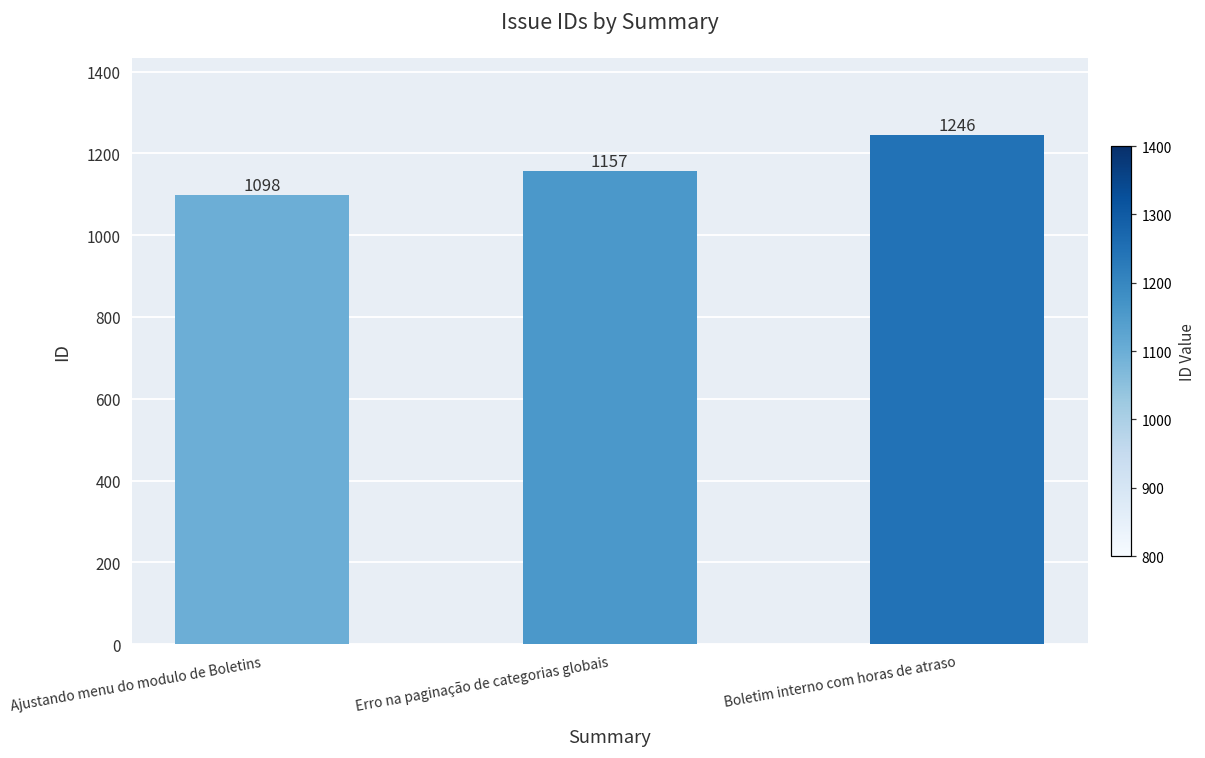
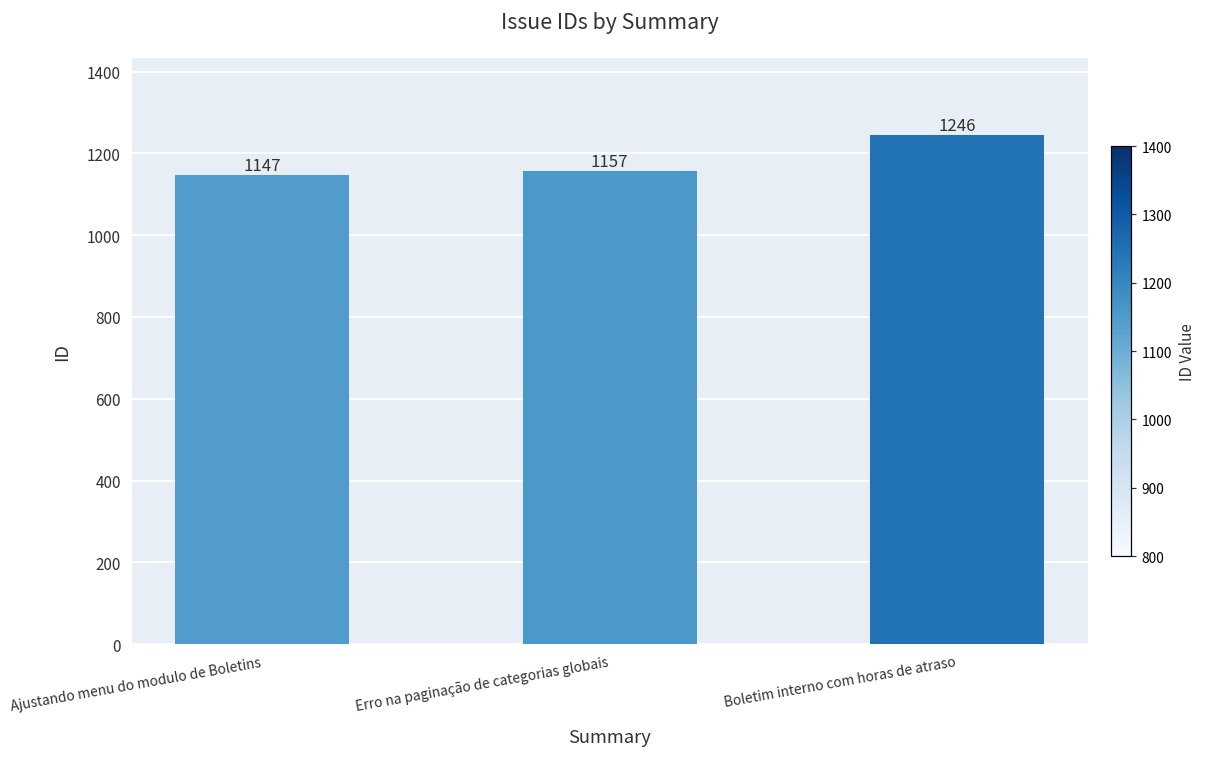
Ajustando menu do modulo de Boletins: 1098 -> 1147
